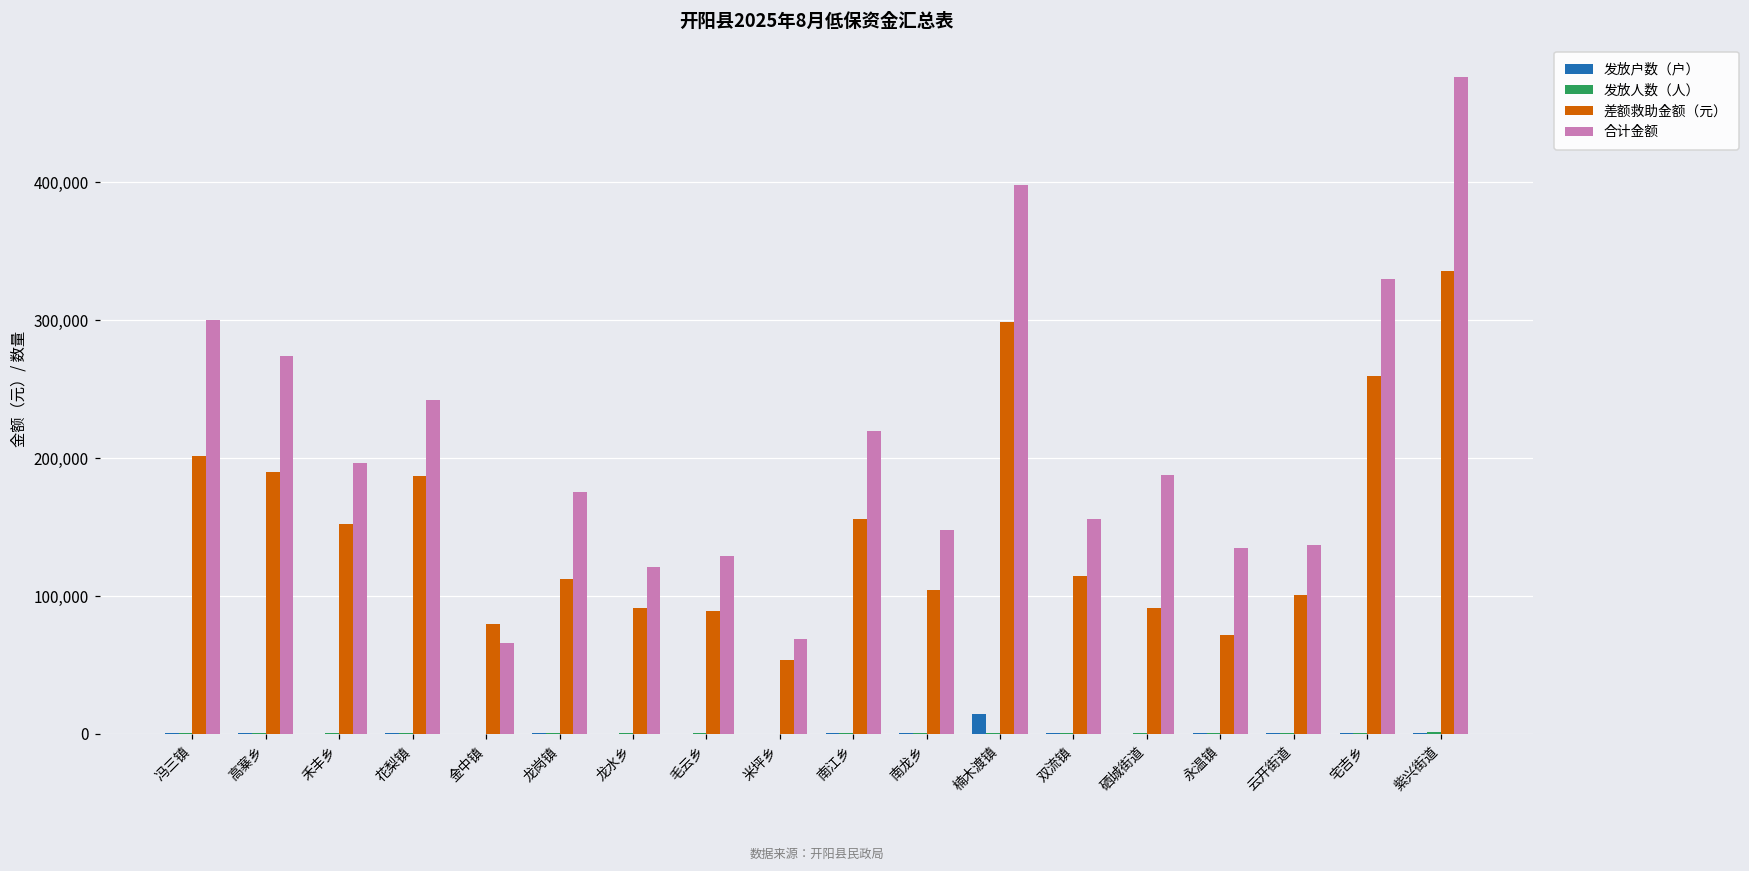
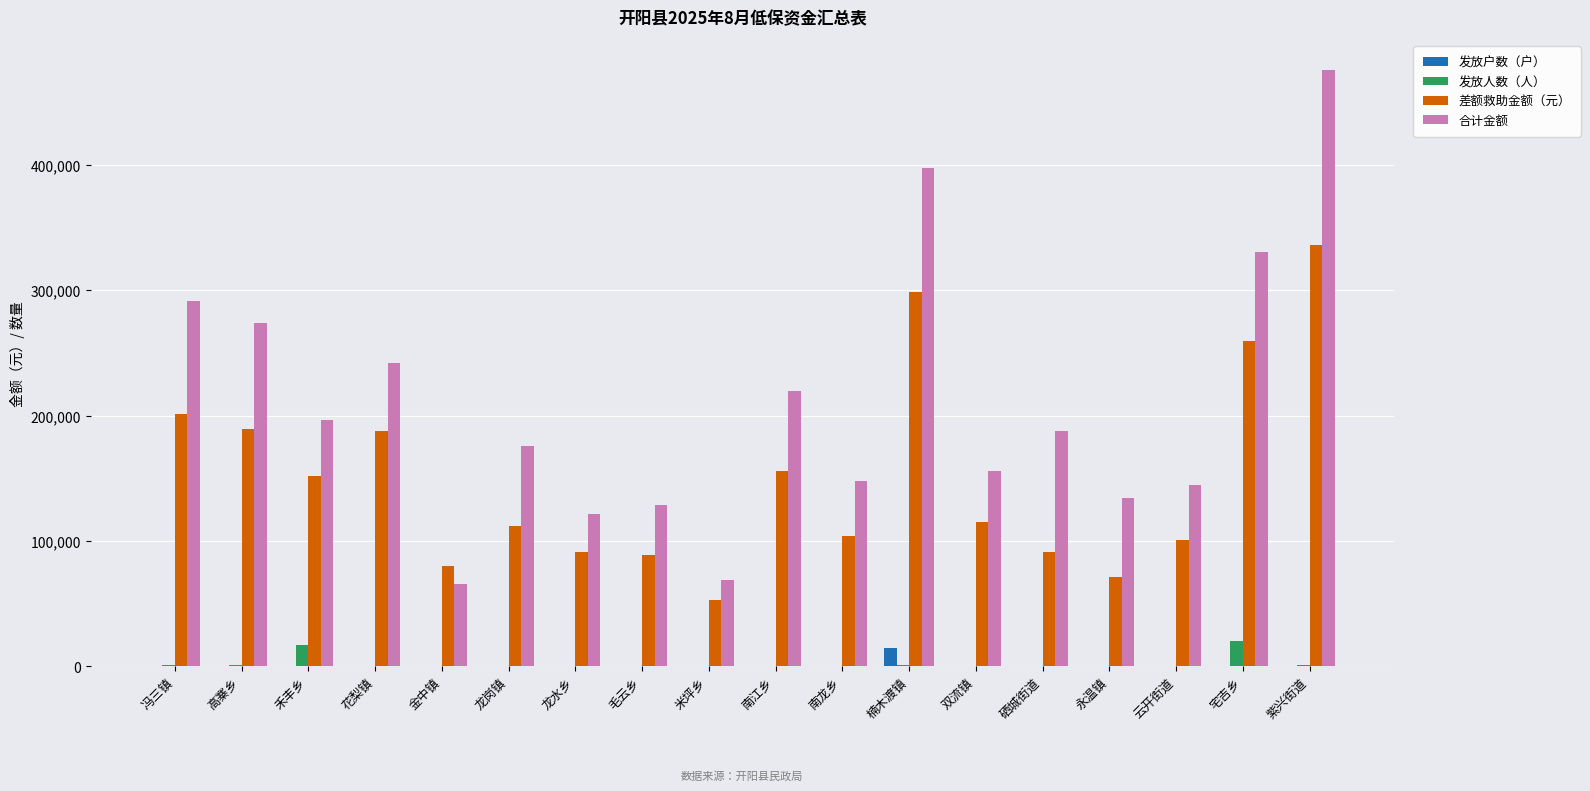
合计金额, 冯三镇: 301,000 -> 292,000
发放人数（人）, 禾丰乡: 0 -> 17,000
合计金额, 云开街道: 137,000 -> 144,000
发放人数（人）, 宅吉乡: 1,000 -> 20,000
